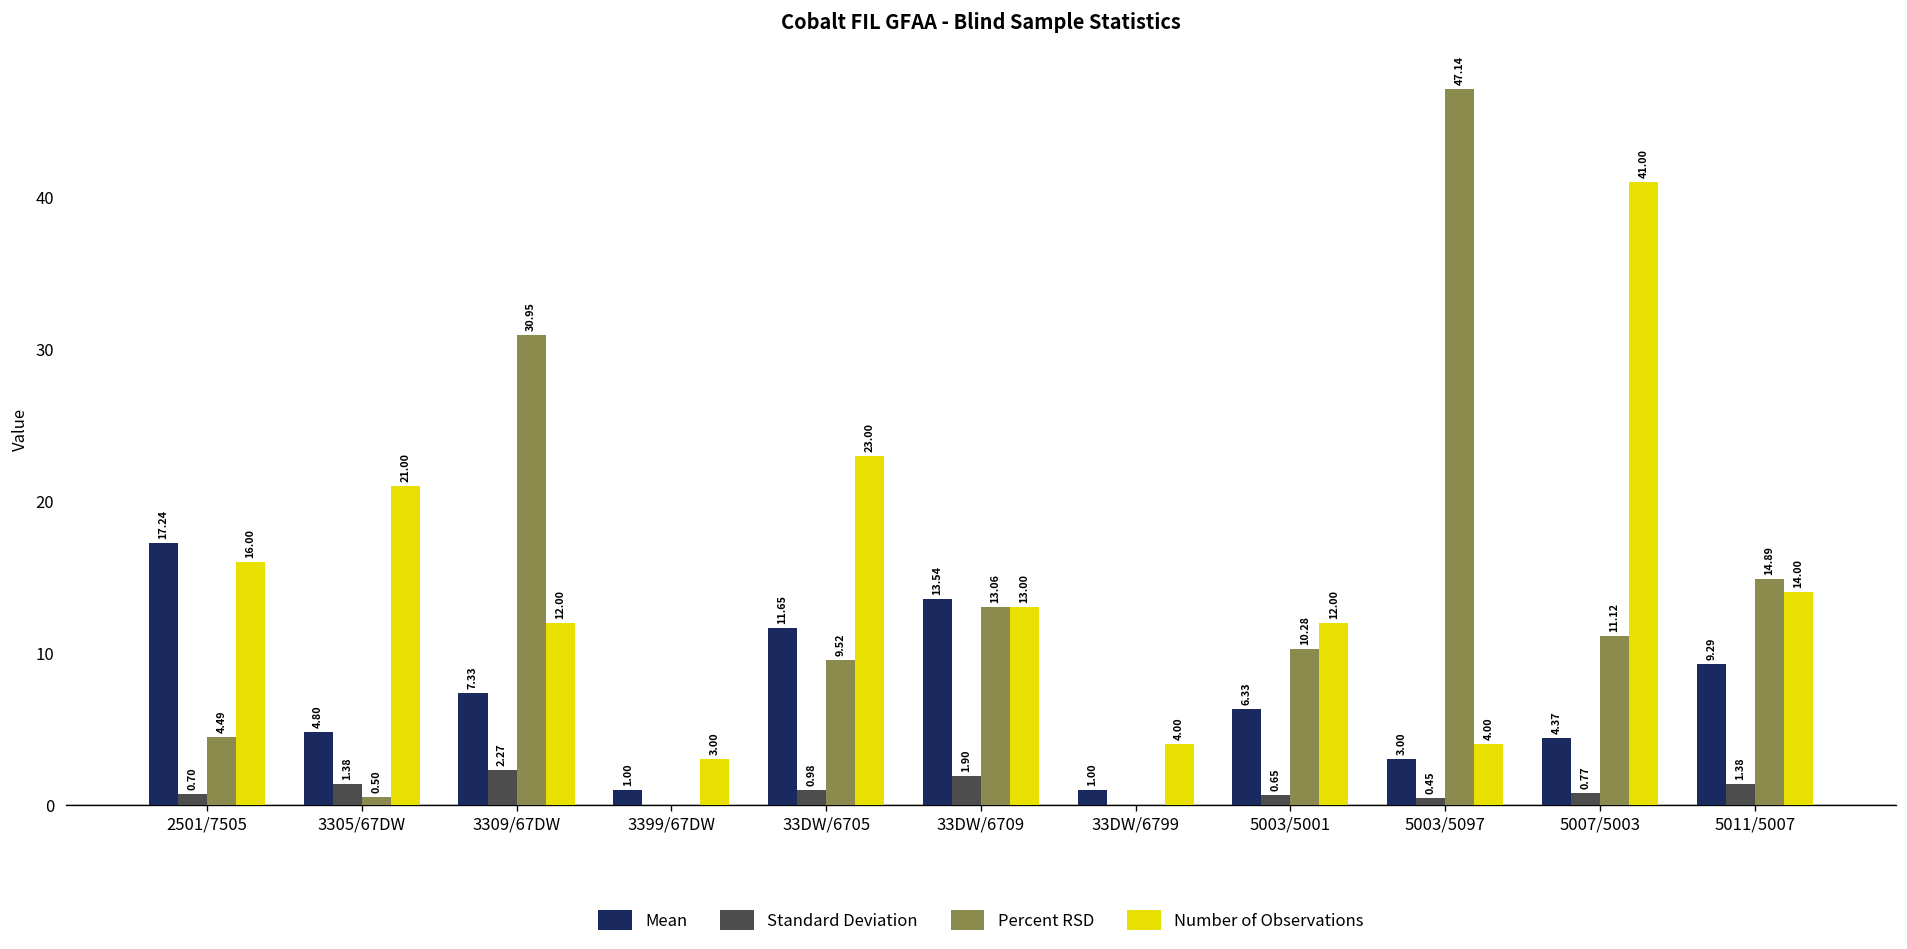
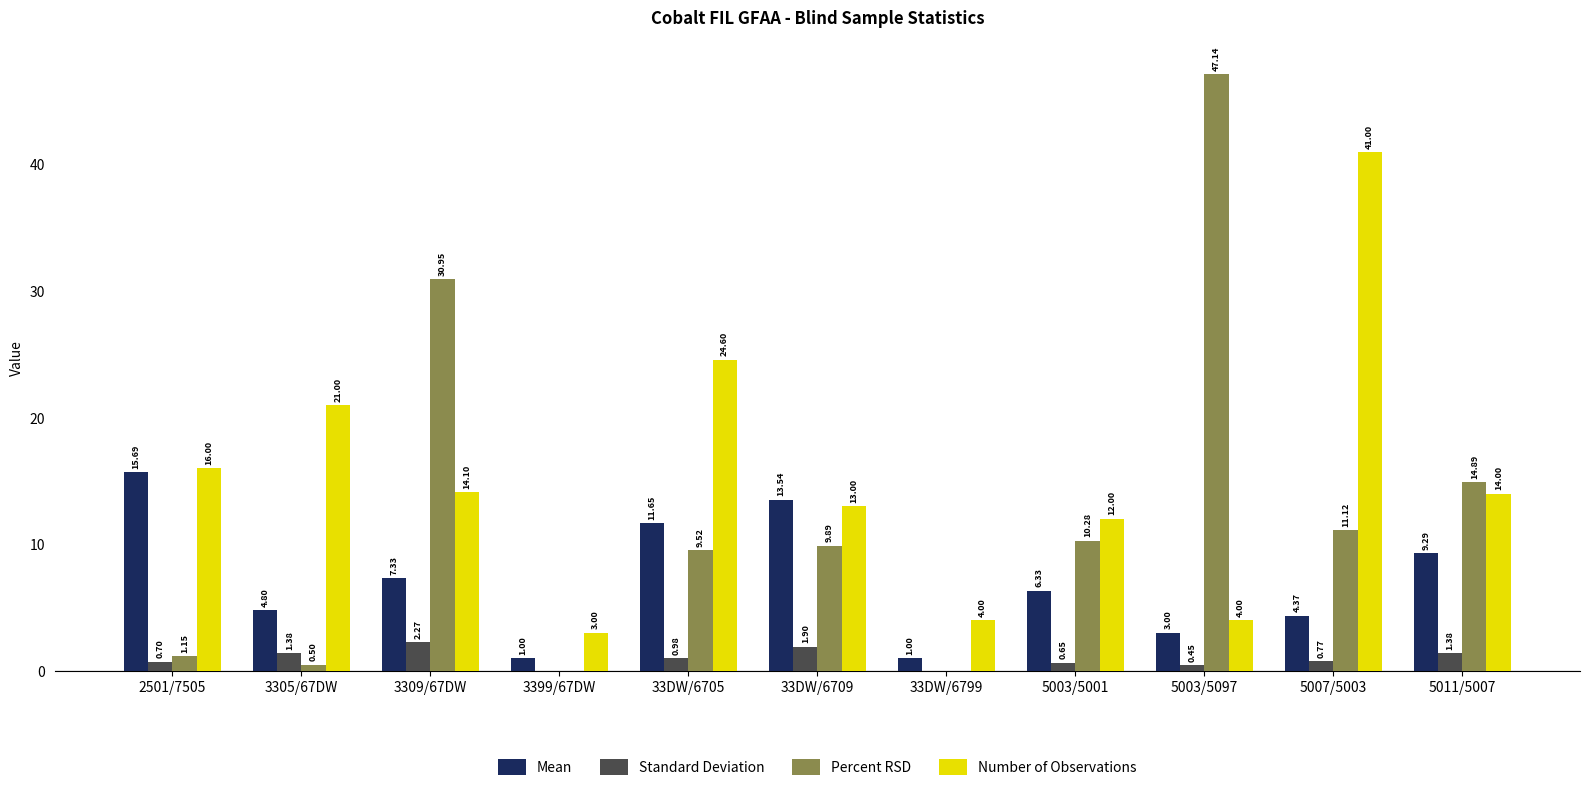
Mean, 2501/7505: 17.24 -> 15.69
Percent RSD, 2501/7505: 4.49 -> 1.15
Number of Observations, 3309/67DW: 12.00 -> 14.10
Number of Observations, 33DW/6705: 23.00 -> 24.60
Percent RSD, 33DW/6709: 13.06 -> 9.89
